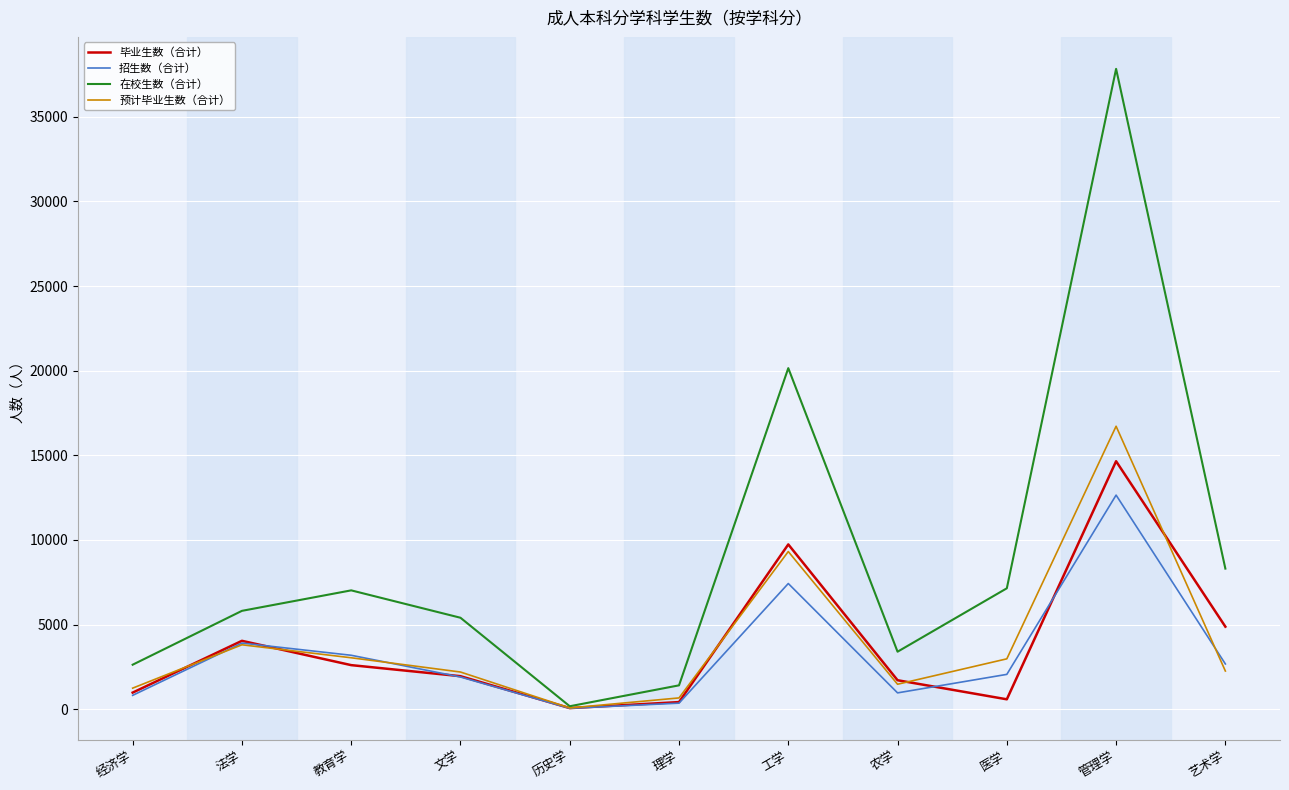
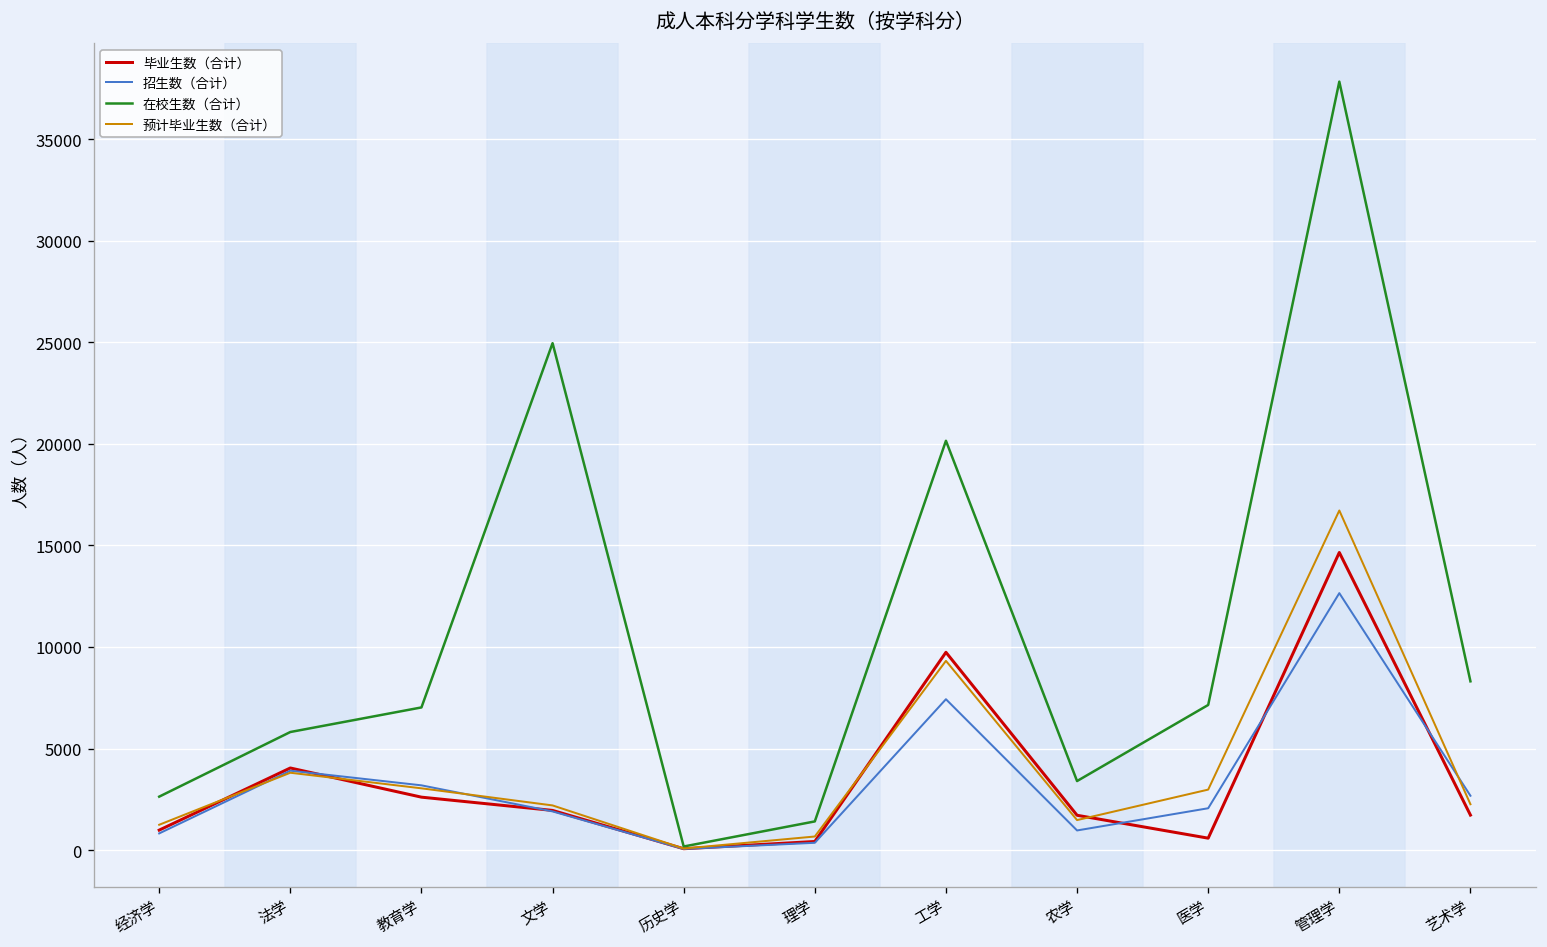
在校生数（合计）, 文学: 5400 -> 25000
毕业生数（合计）, 艺术学: 4900 -> 1700
